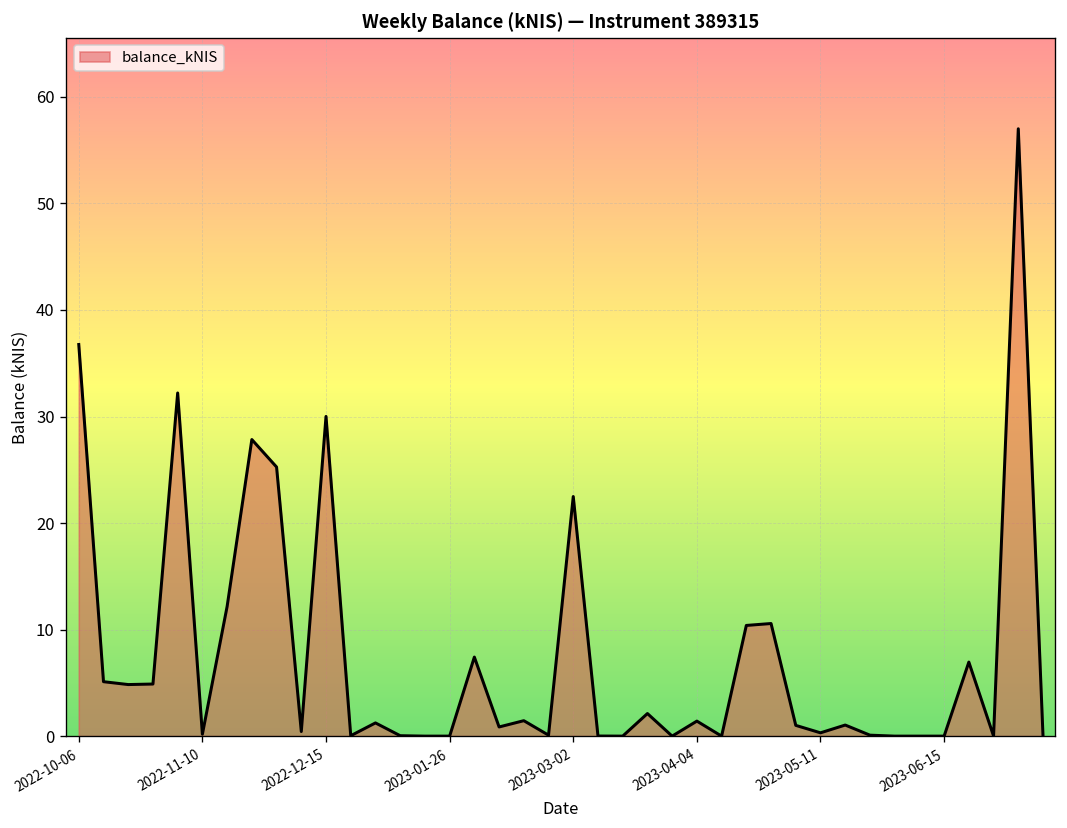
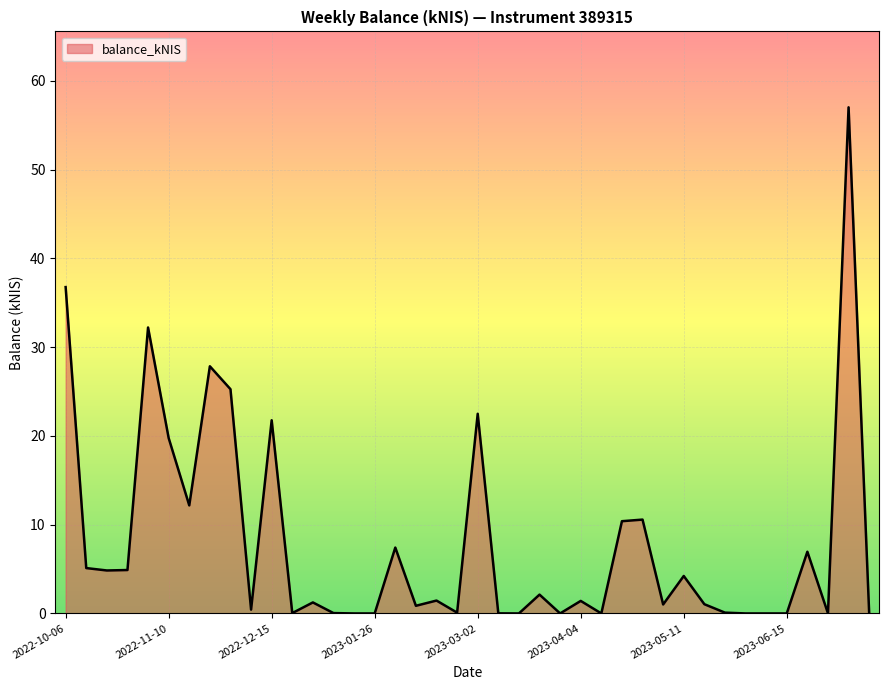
2022-11-10: 0 -> 20
2022-12-15: 30 -> 22
2023-05-11: 0 -> 4
